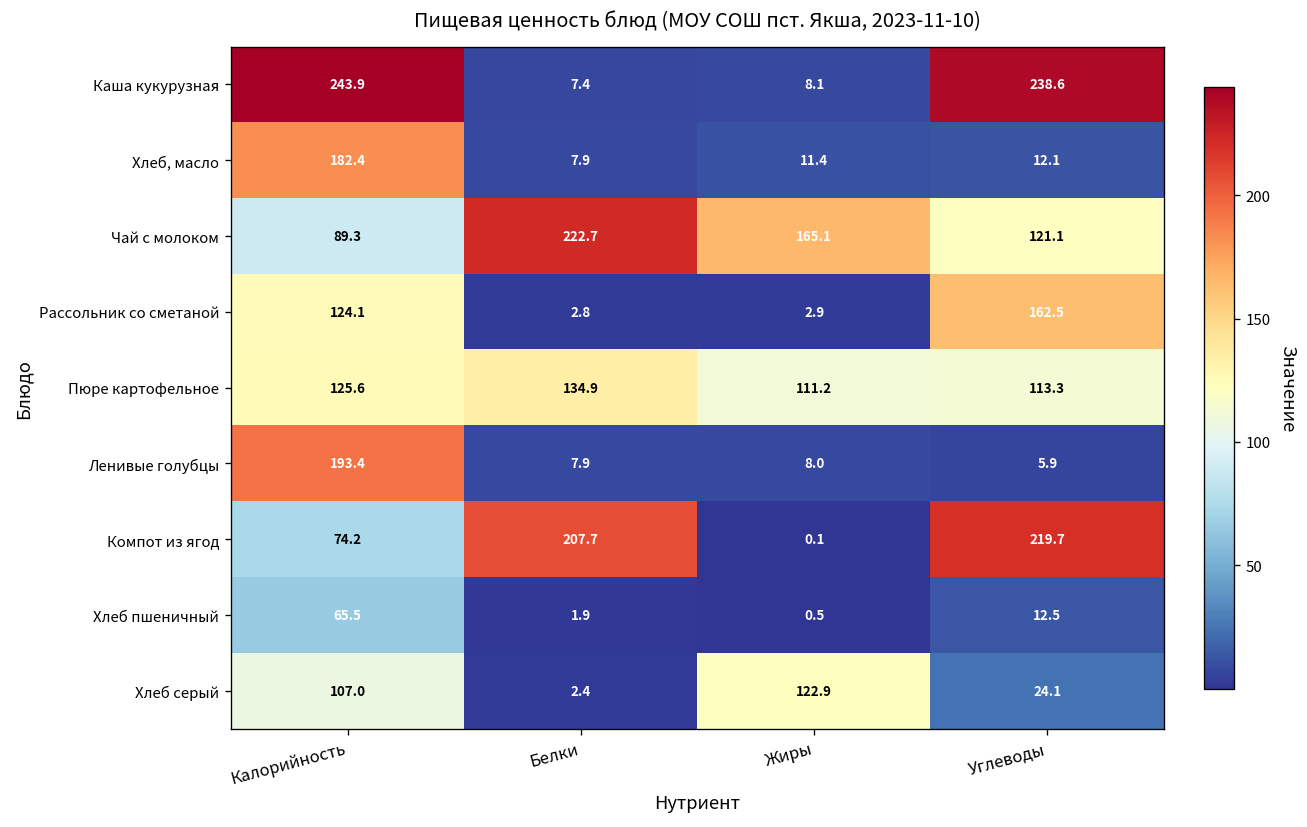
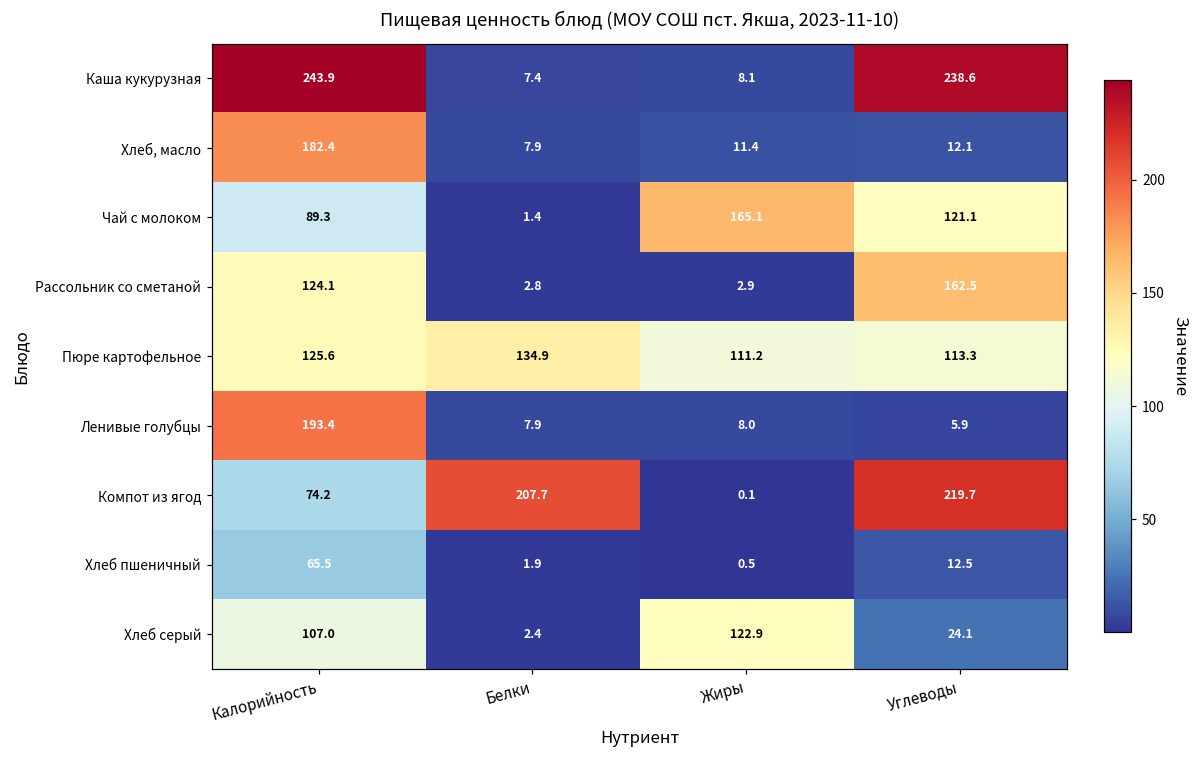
Чай с молоком, Белки: 222.7 -> 1.4
